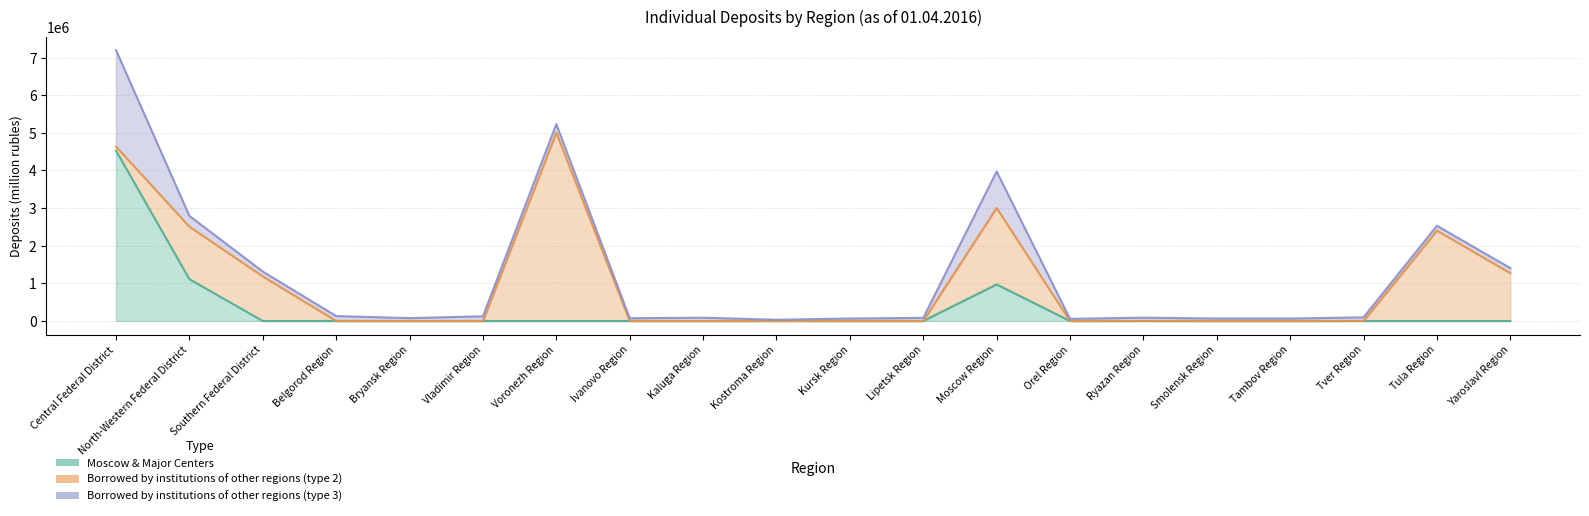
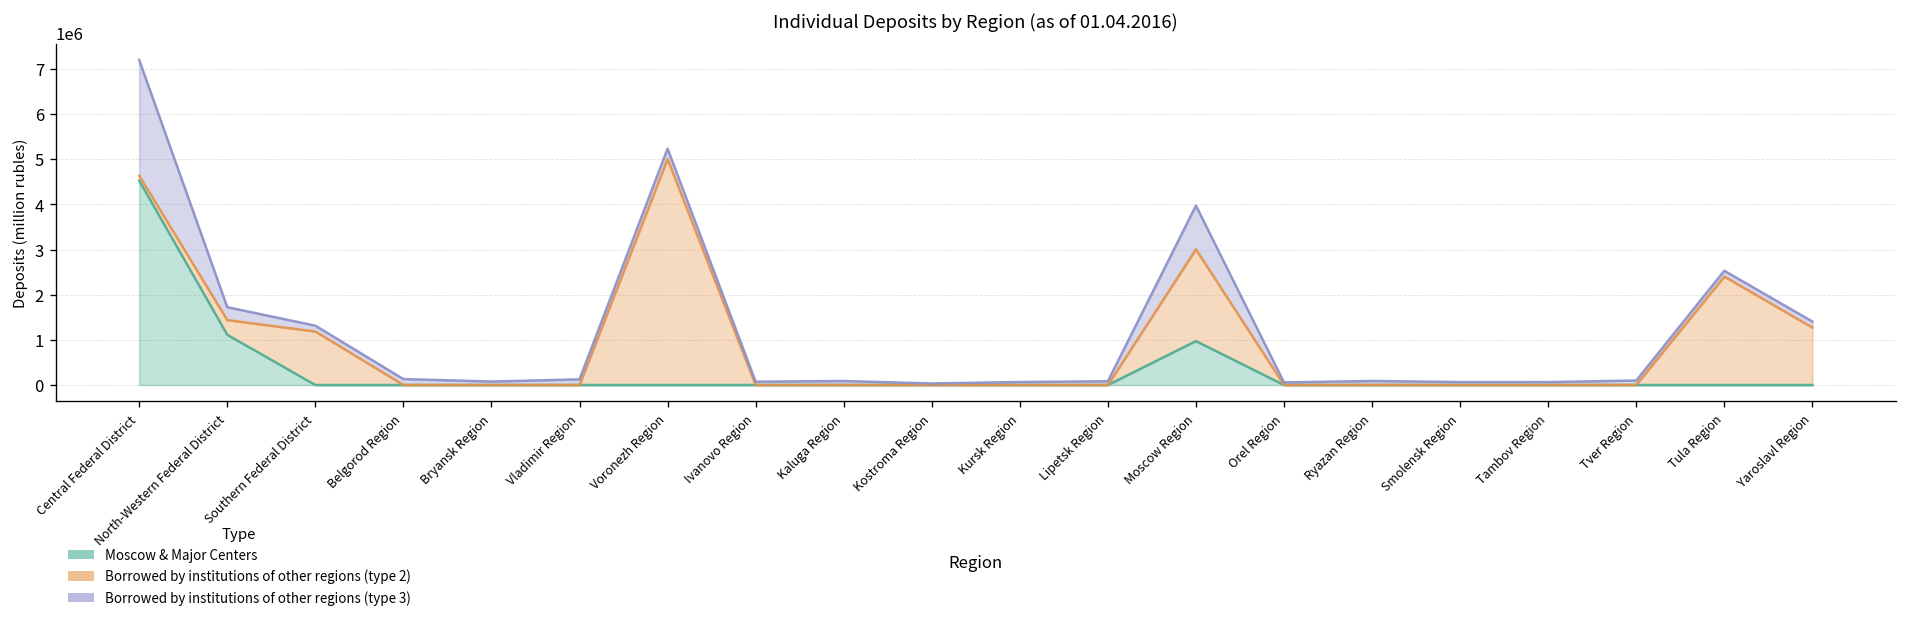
Borrowed by institutions of other regions (type 2), North-Western Federal District: 1400000 -> 300000
